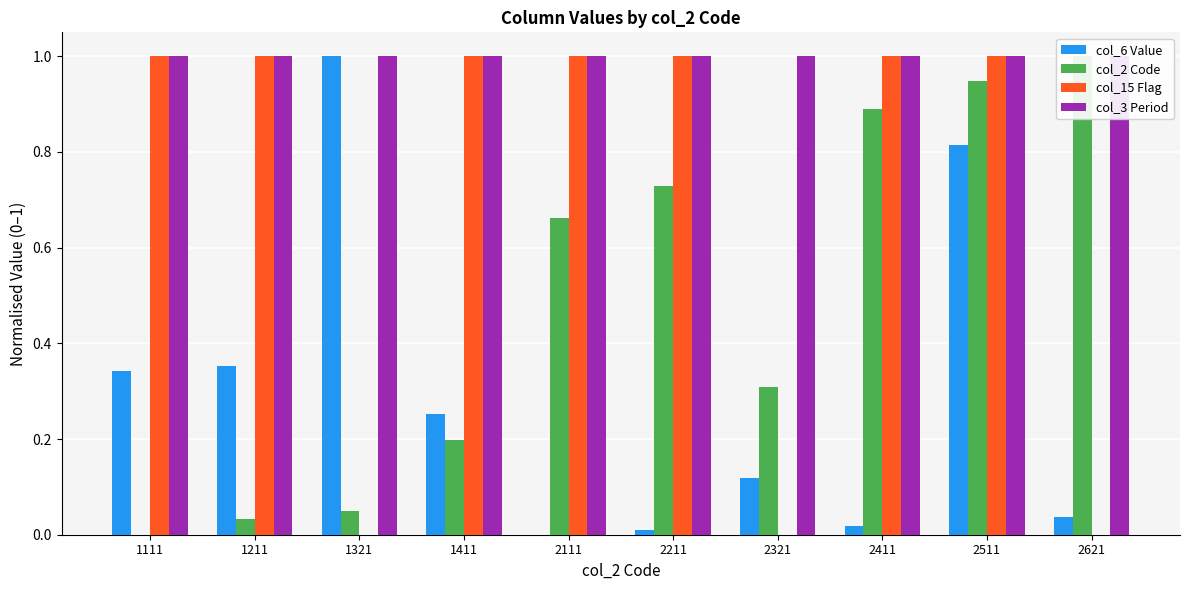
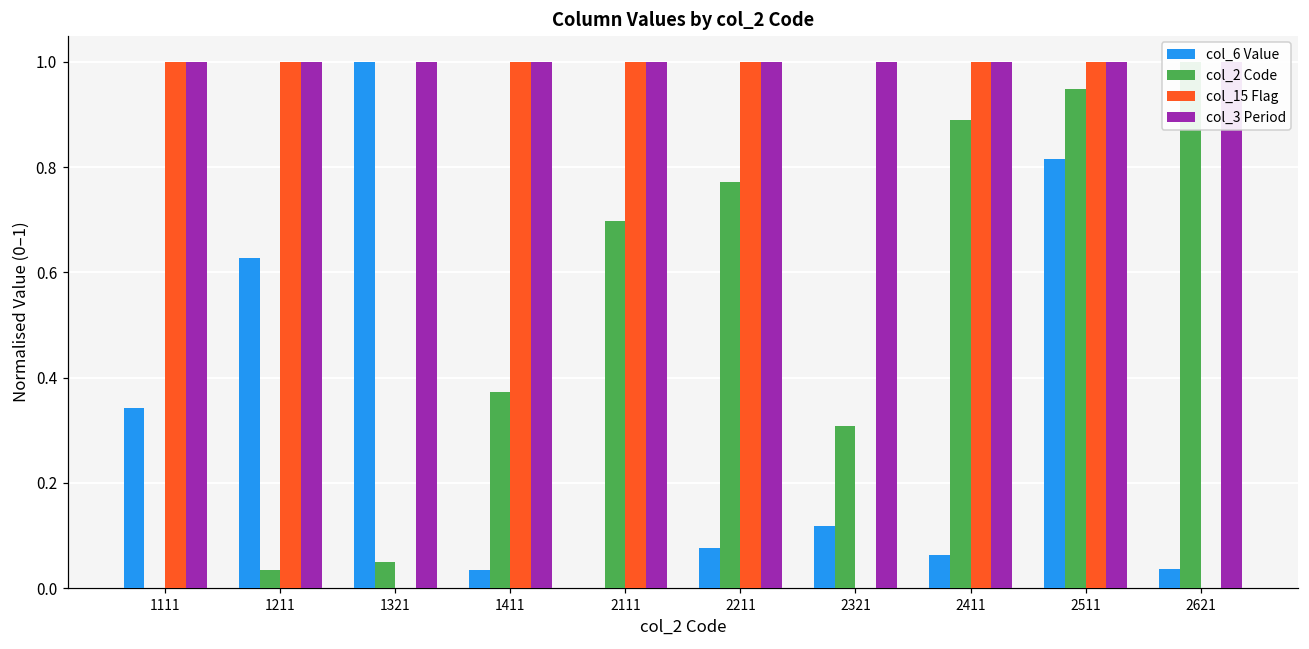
col_6 Value, 1211: 0.35 -> 0.63
col_6 Value, 1411: 0.25 -> 0.03
col_2 Code, 1411: 0.20 -> 0.37
col_2 Code, 2111: 0.66 -> 0.70
col_6 Value, 2211: 0.01 -> 0.08
col_2 Code, 2211: 0.73 -> 0.77
col_6 Value, 2411: 0.02 -> 0.06
